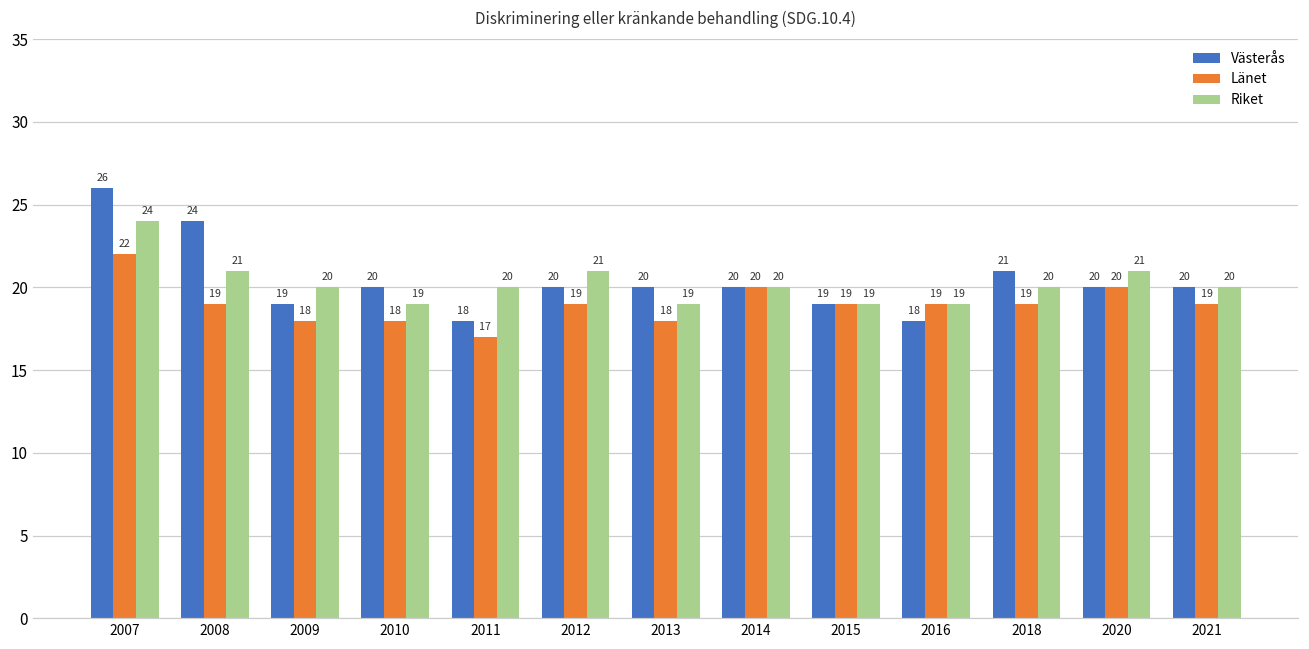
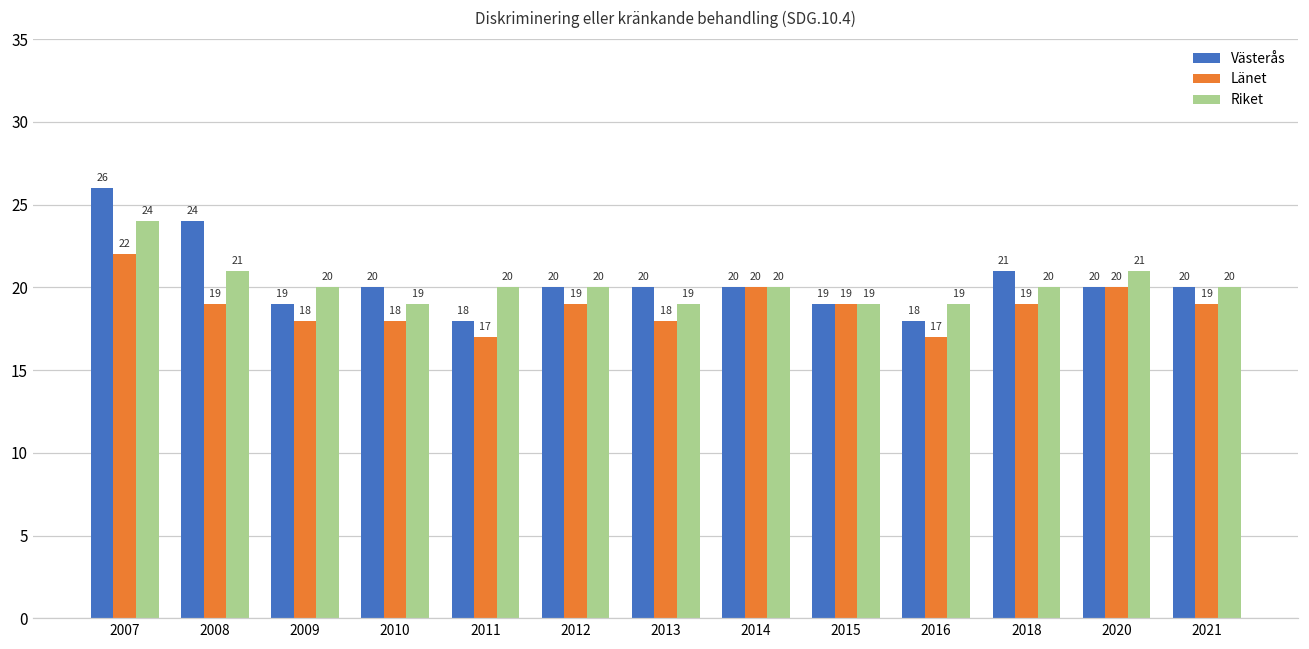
Riket, 2012: 21 -> 20
Länet, 2016: 19 -> 17
